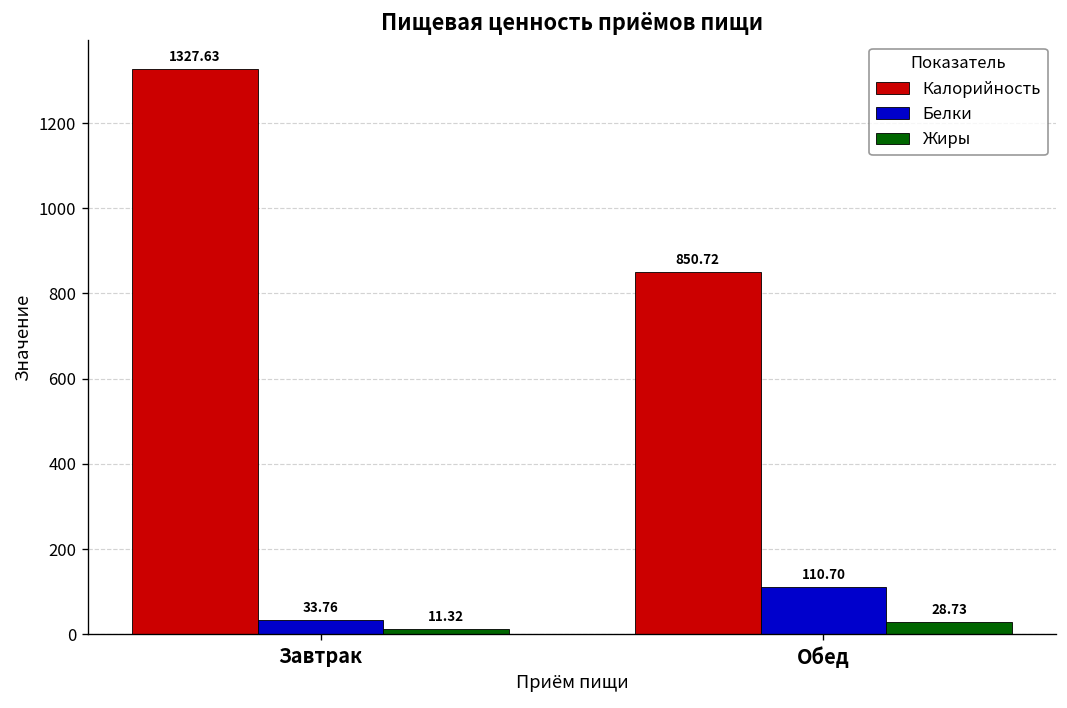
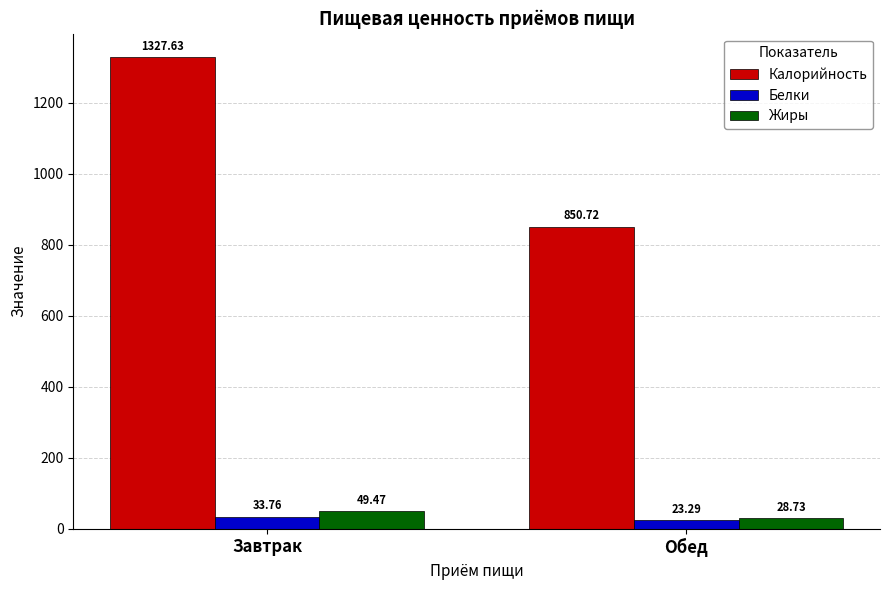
Жиры, Завтрак: 11.32 -> 49.47
Белки, Обед: 110.70 -> 23.29
